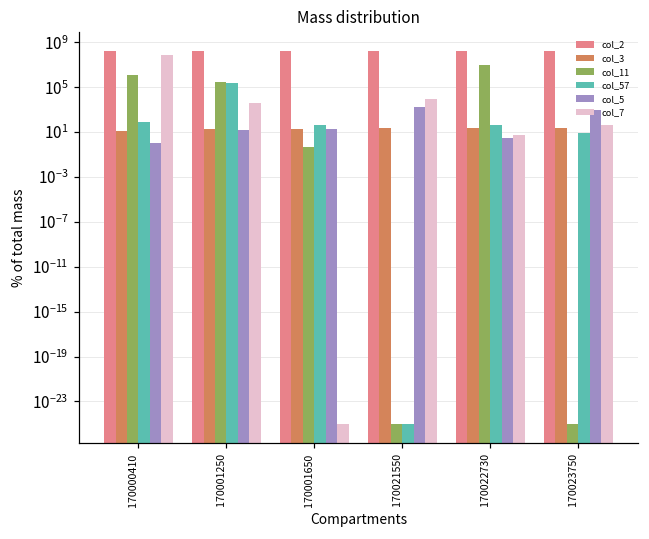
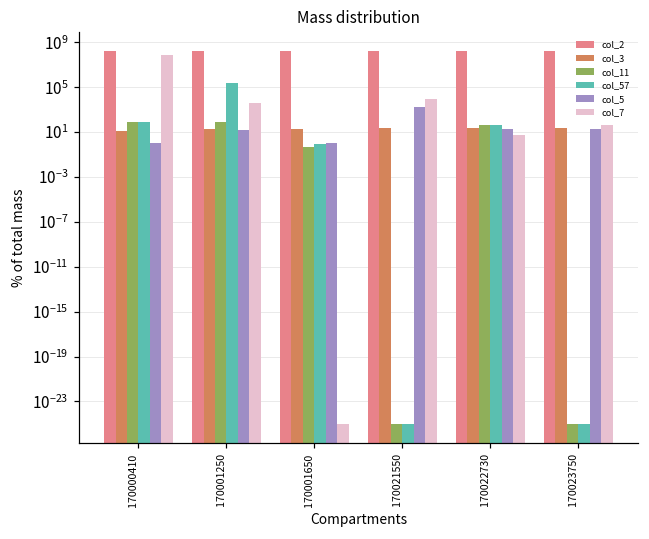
col_11, 170000410: 1000000 -> 100
col_11, 170001250: 300000 -> 100
col_57, 170001650: 40 -> 1
col_5, 170001650: 20 -> 1
col_11, 170022730: 10000000 -> 40
col_5, 170022730: 3 -> 20
col_57, 170023750: 10 -> 0
col_5, 170023750: 1000 -> 20
